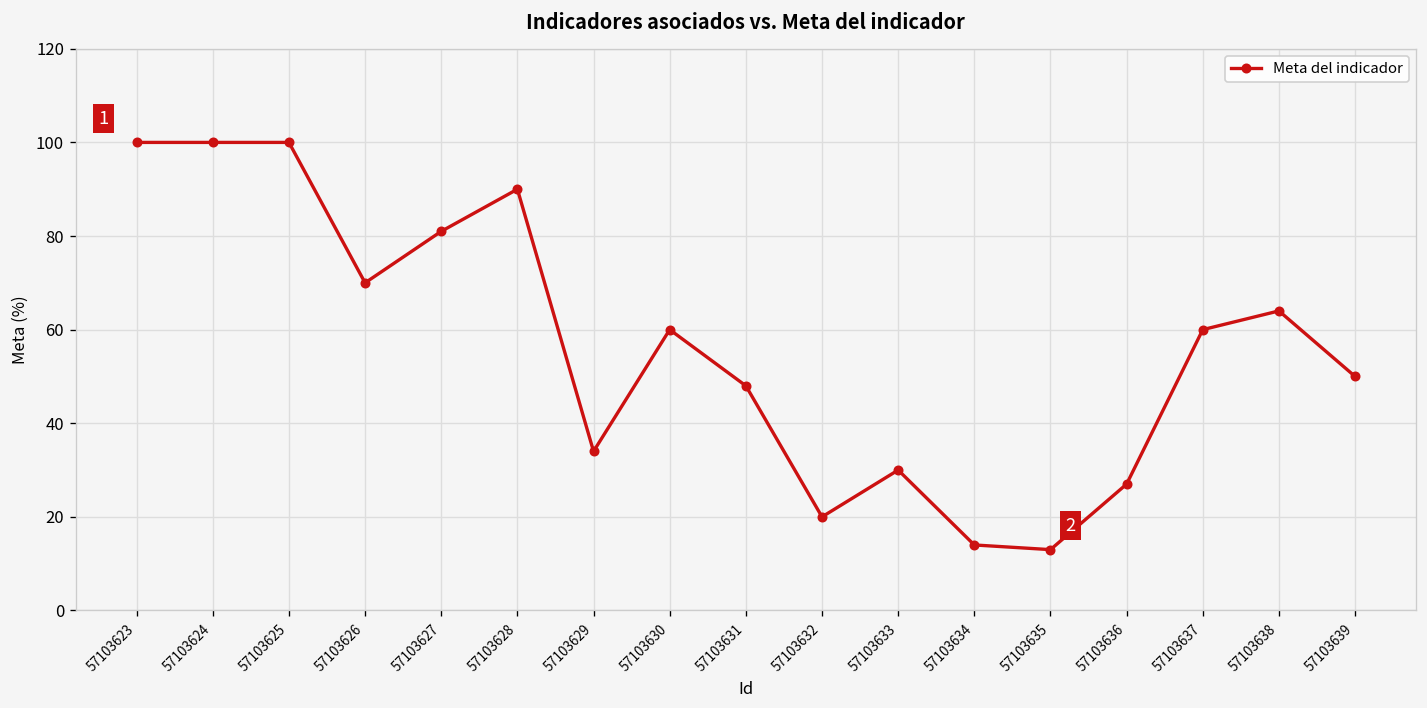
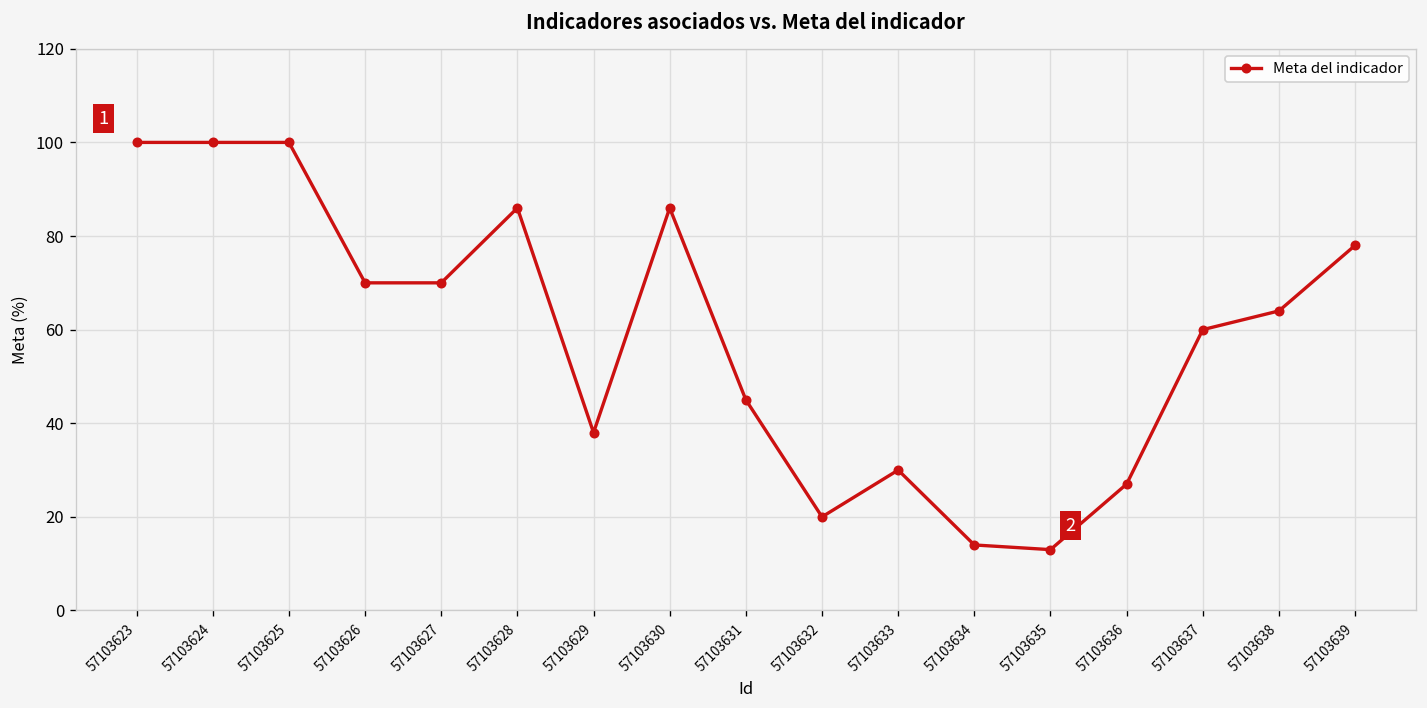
57103627: 81 -> 70
57103628: 90 -> 86
57103629: 34 -> 38
57103630: 60 -> 86
57103631: 48 -> 45
57103639: 50 -> 78
